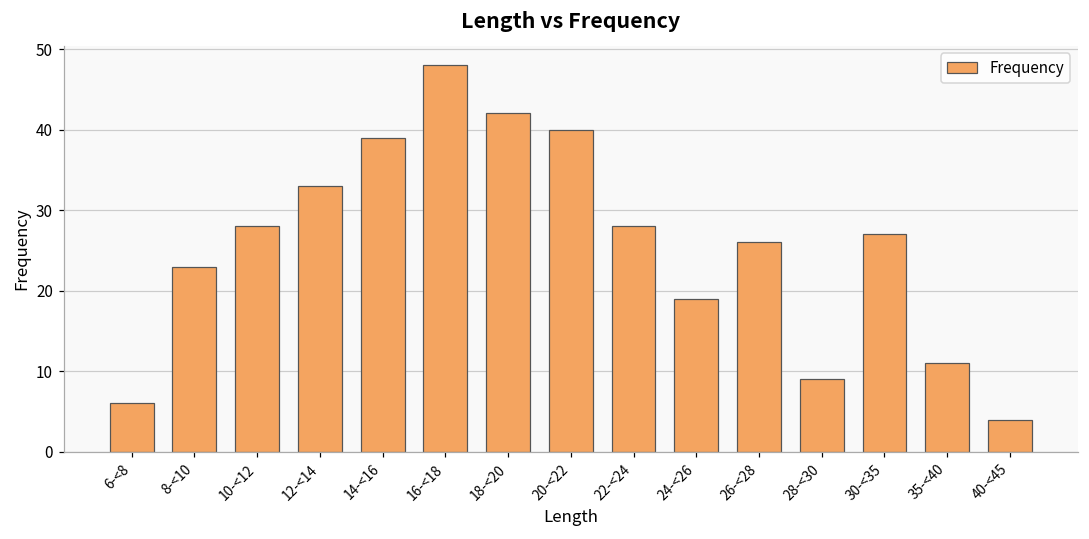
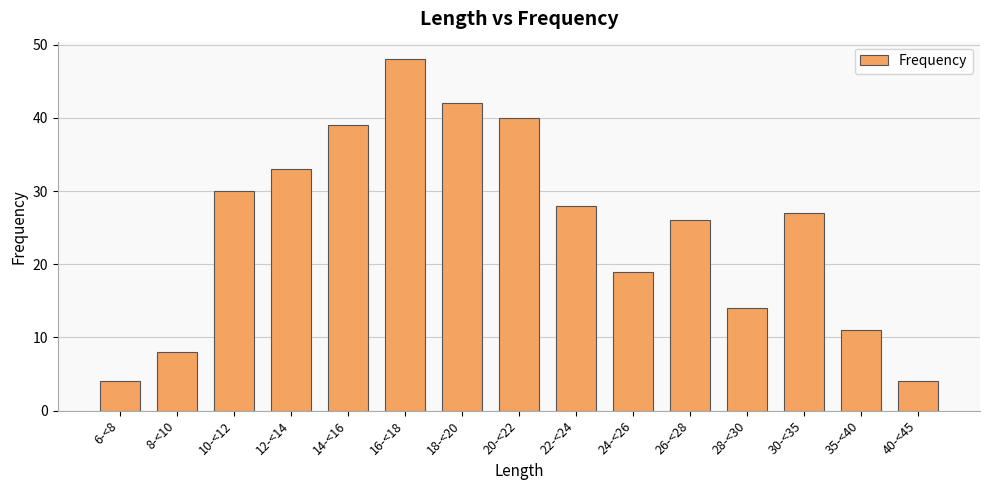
6-<8: 6 -> 4
8-<10: 23 -> 8
10-<12: 28 -> 30
28-<30: 9 -> 14
